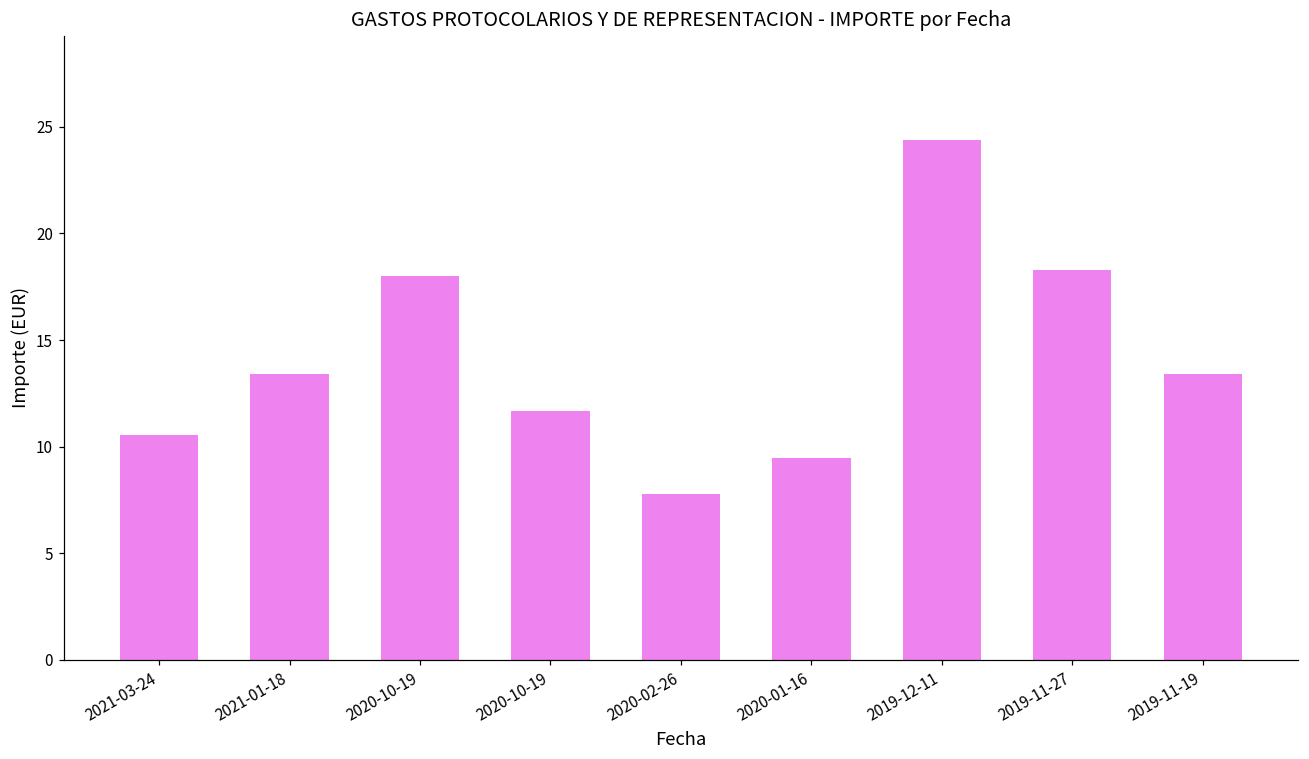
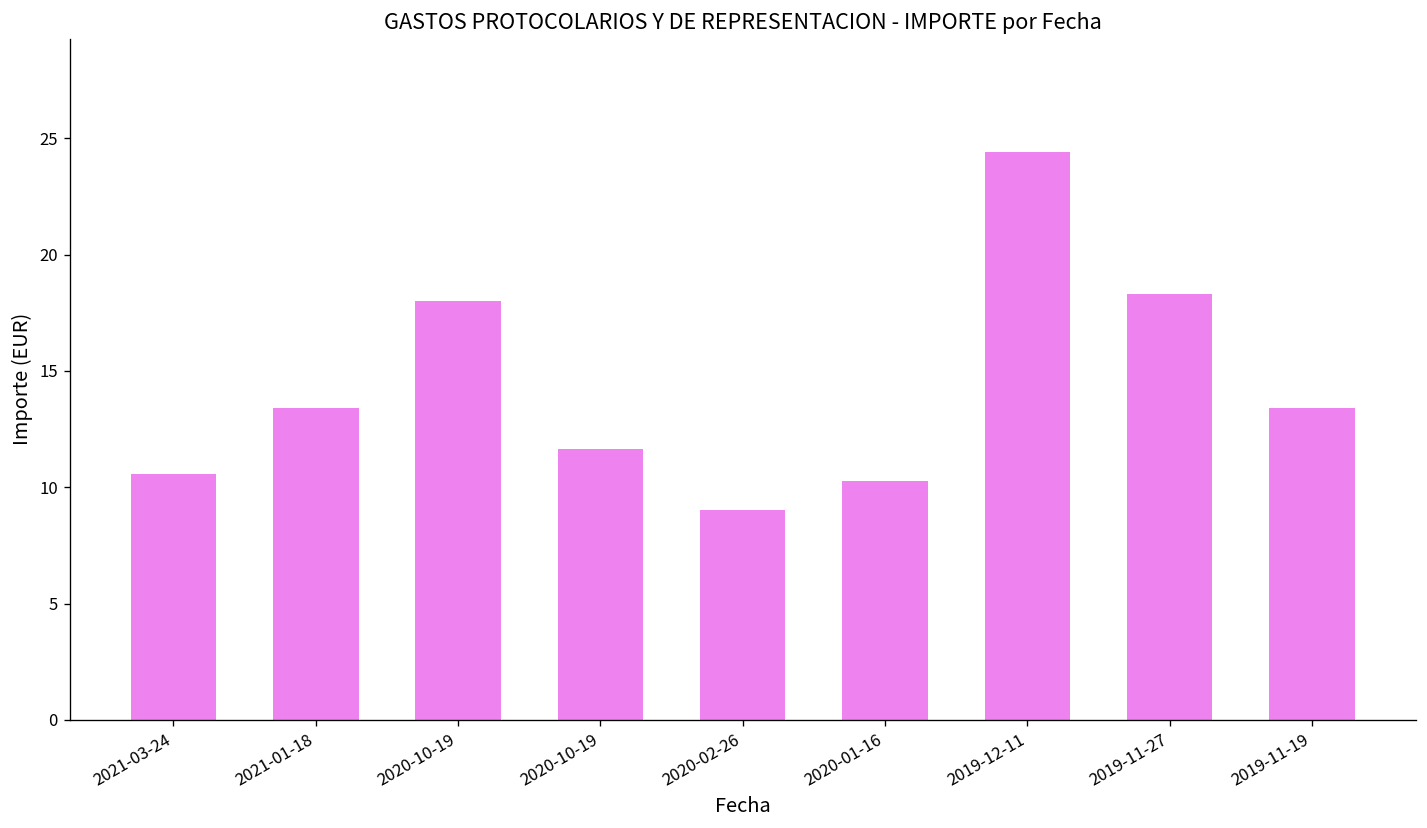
2020-02-26: 7.8 -> 9.0
2020-01-16: 9.5 -> 10.3
